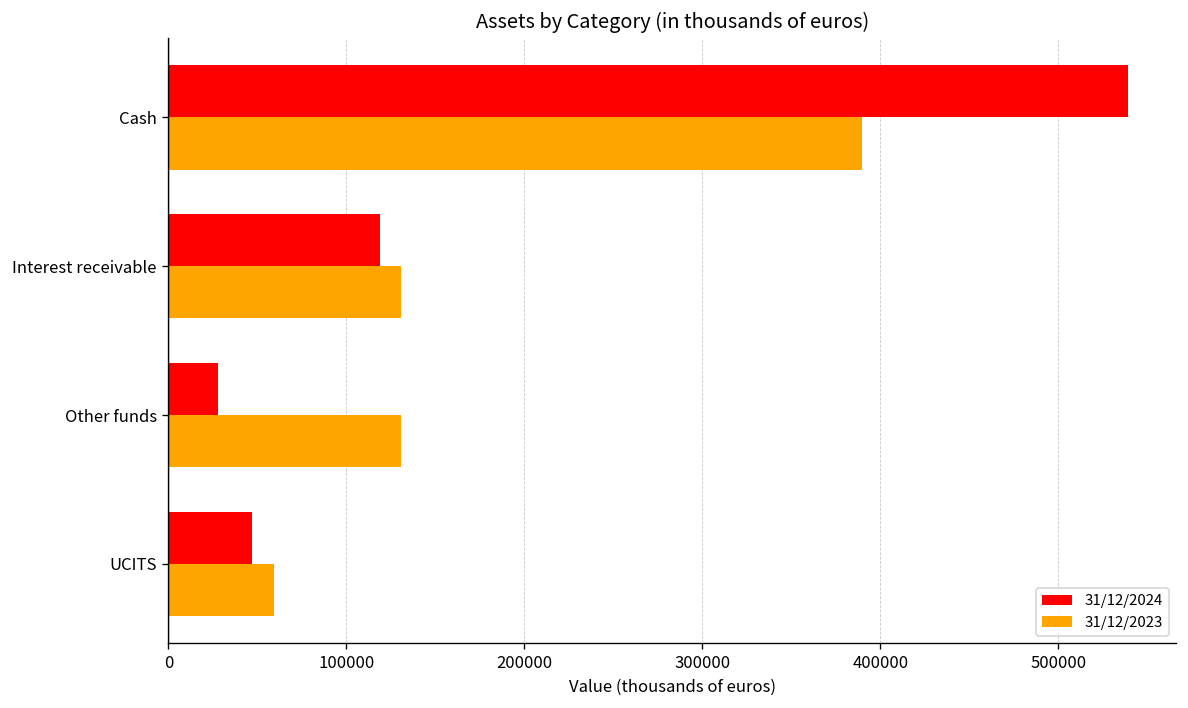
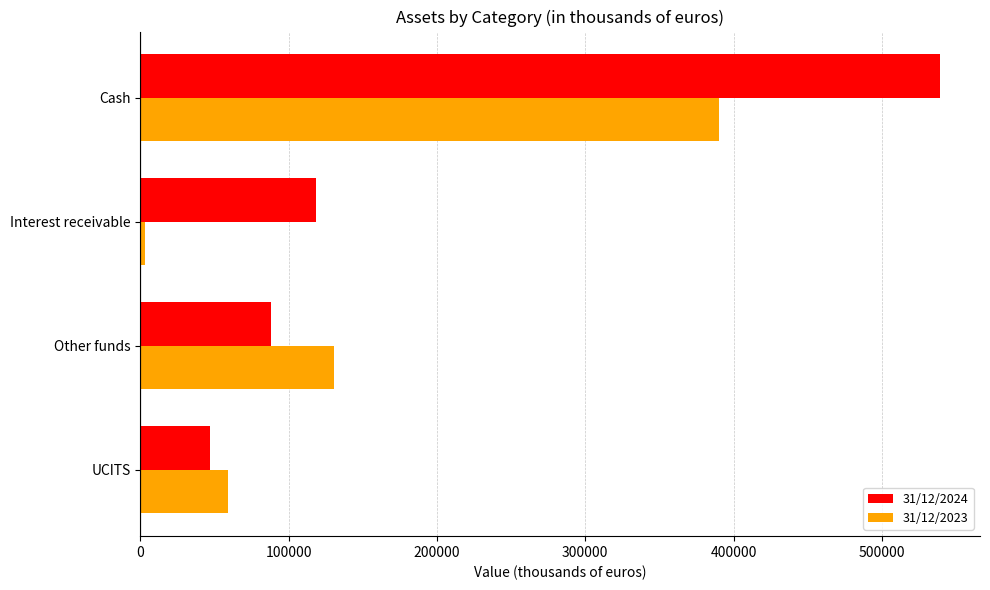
31/12/2023, Interest receivable: 131000 -> 3000
31/12/2024, Other funds: 28000 -> 88000
